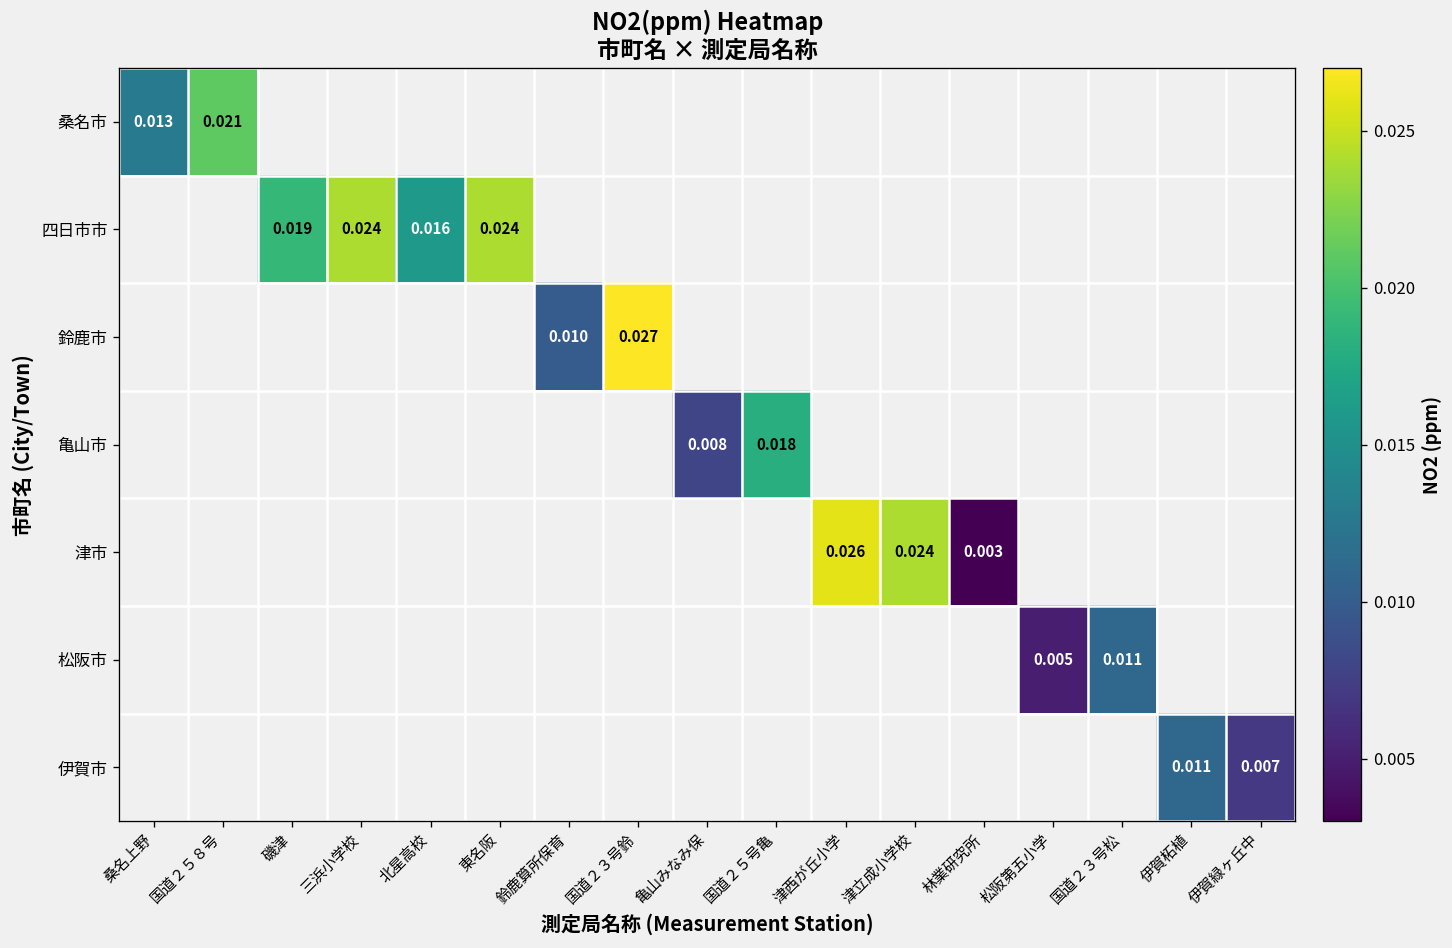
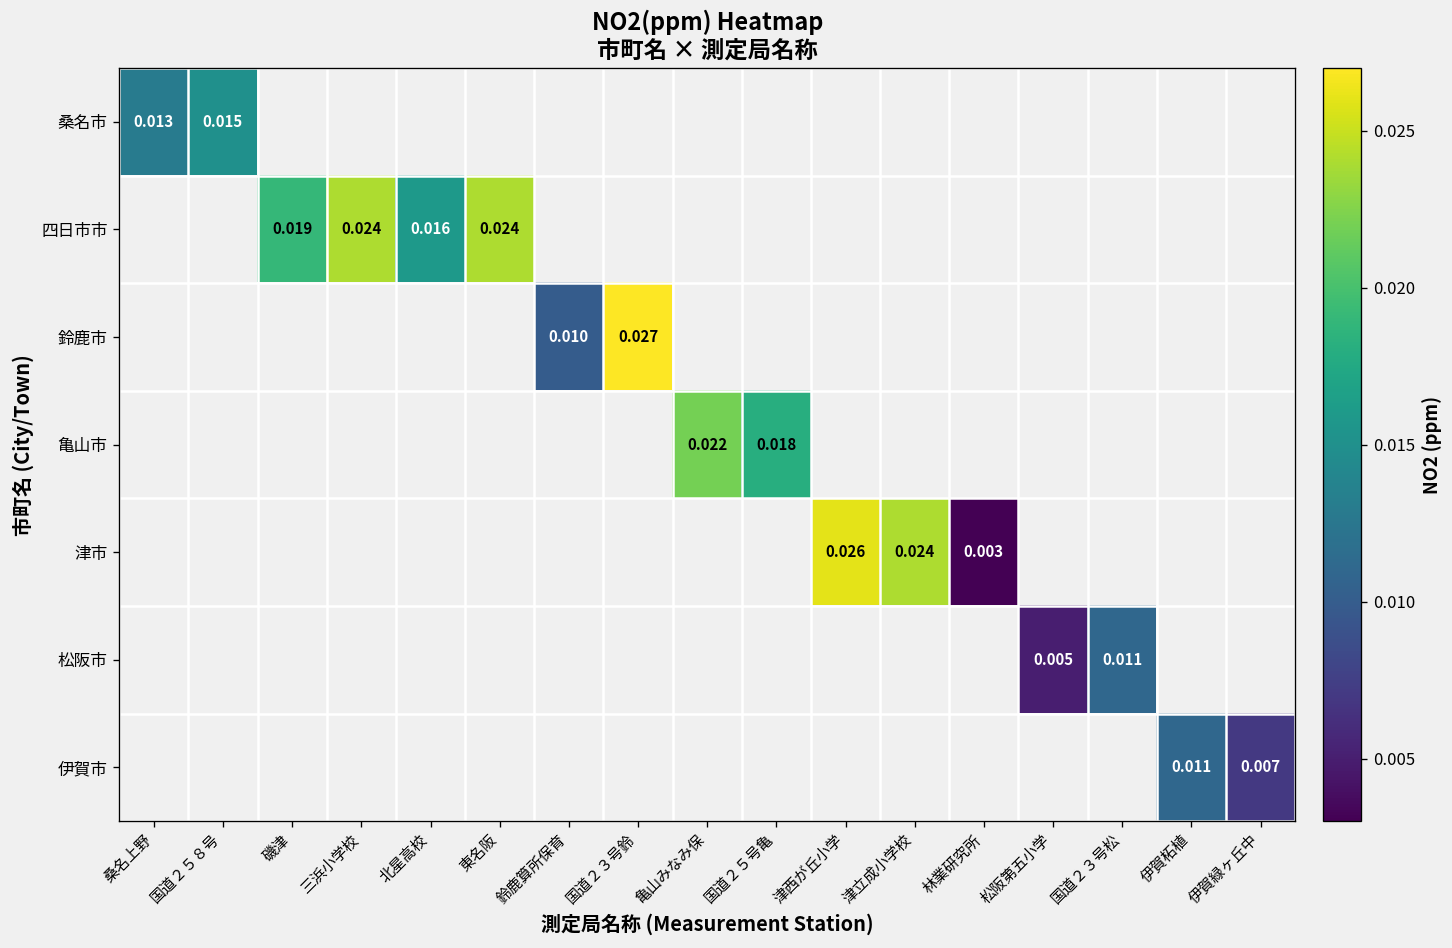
桑名市, 国道２５８号: 0.021 -> 0.015
亀山市, 亀山みなみ保: 0.008 -> 0.022
